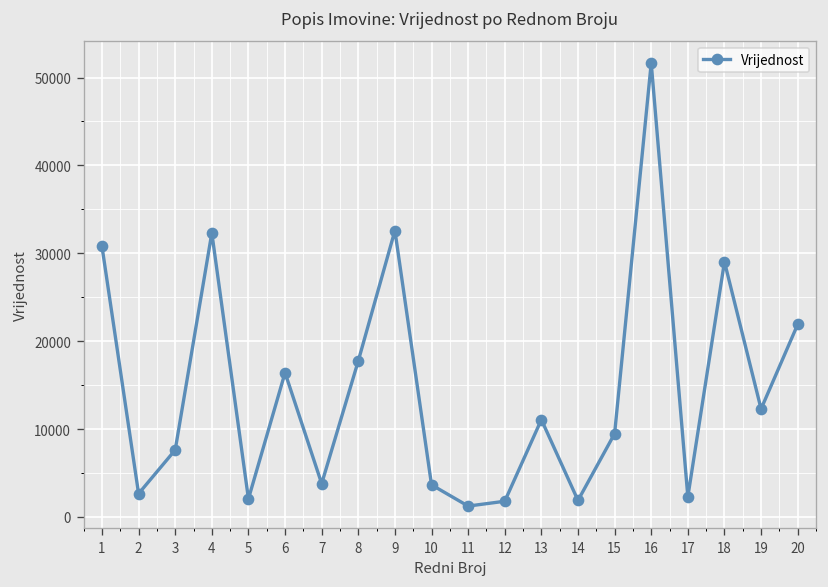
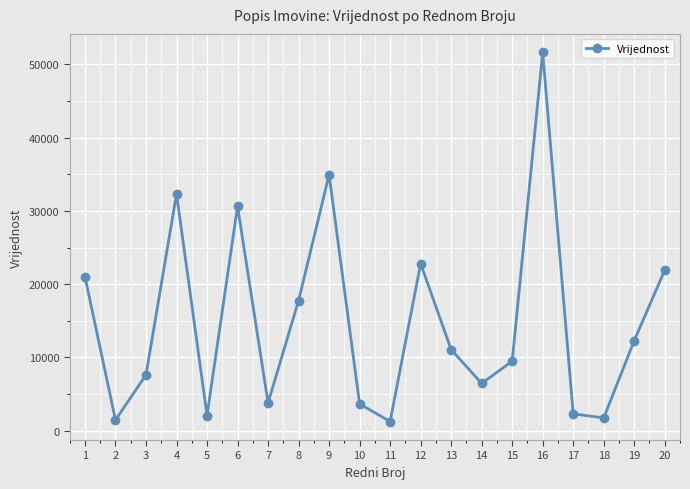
1: 31000 -> 21000
2: 3000 -> 1000
6: 16000 -> 31000
9: 33000 -> 35000
12: 2000 -> 23000
14: 2000 -> 6000
18: 29000 -> 2000
